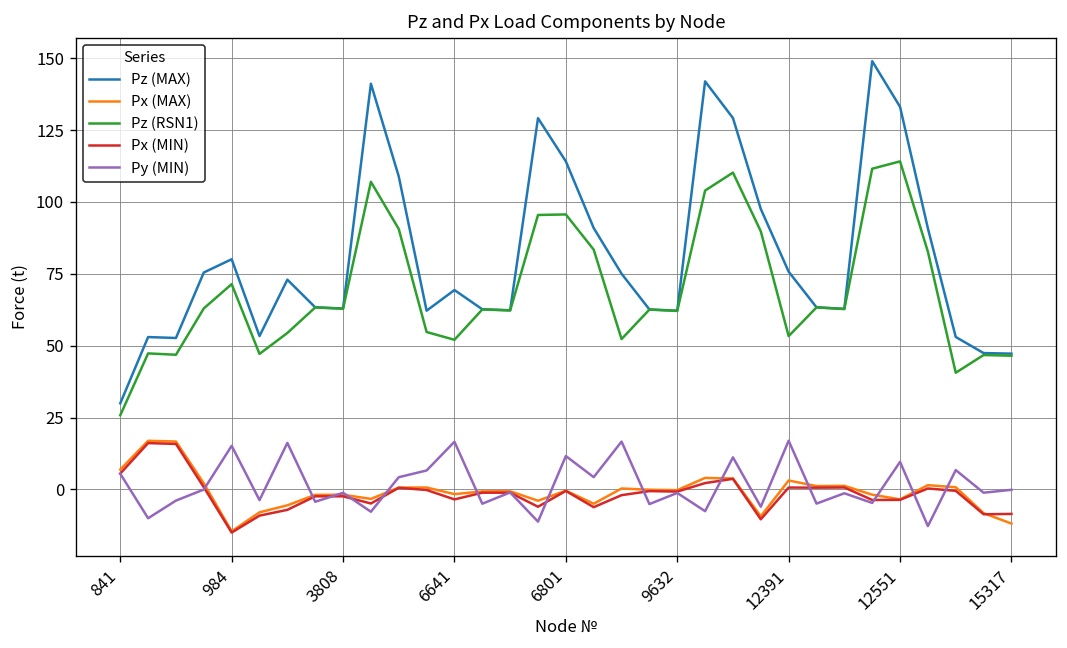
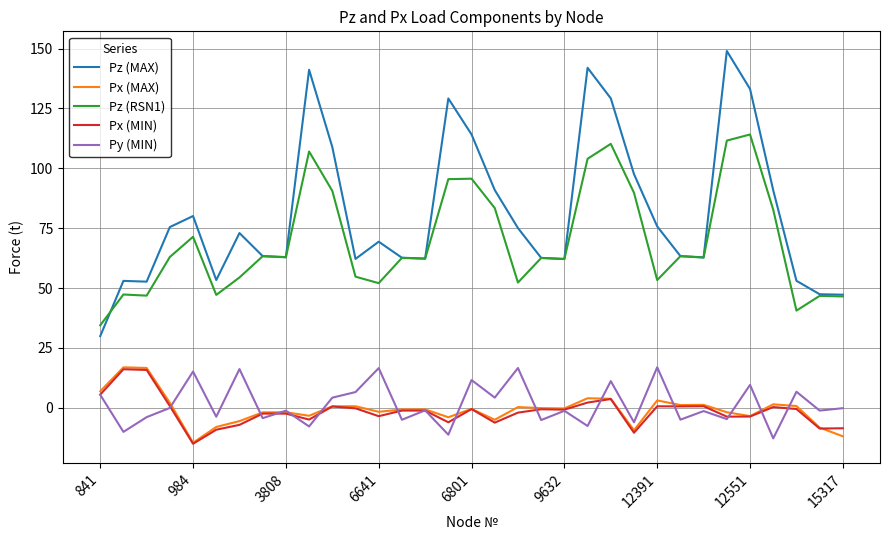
Pz (RSN1), 841: 26 -> 34
